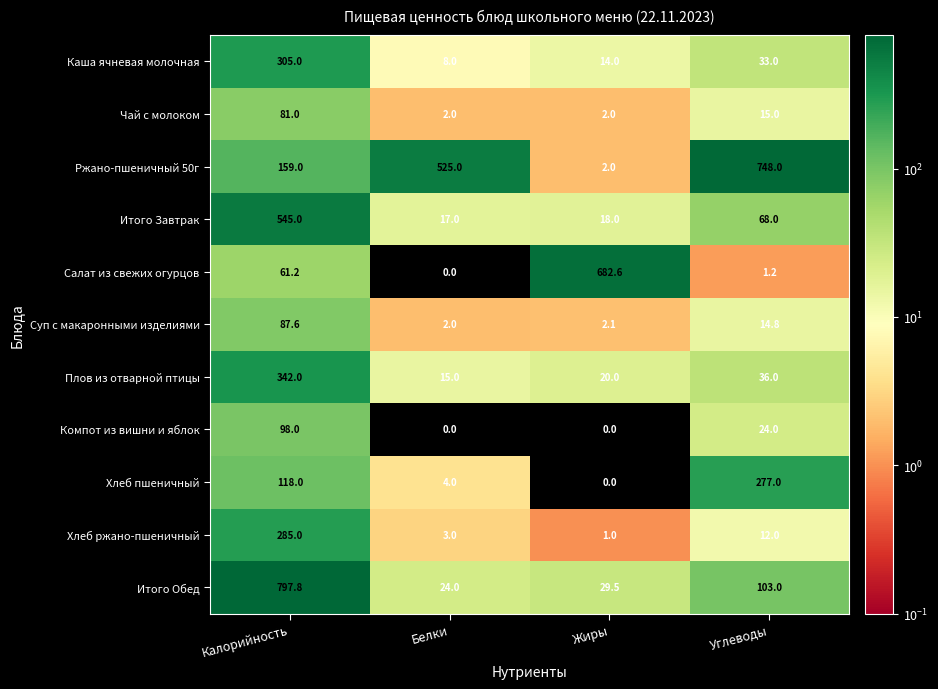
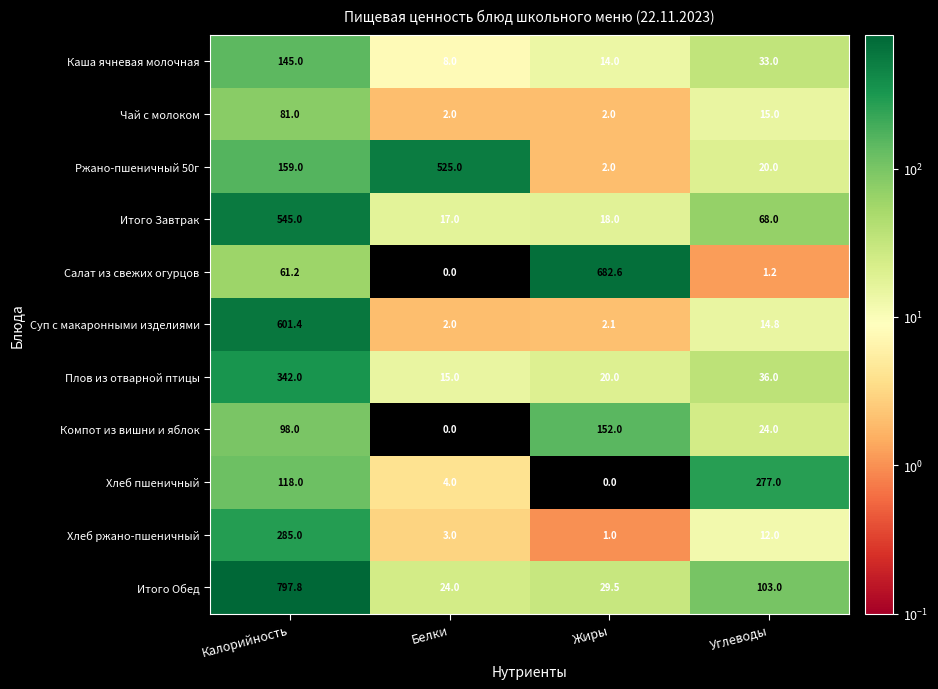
Каша ячневая молочная, Калорийность: 305.0 -> 145.0
Ржано-пшеничный 50г, Углеводы: 748.0 -> 20.0
Суп с макаронными изделиями, Калорийность: 87.6 -> 601.4
Компот из вишни и яблок, Жиры: 0.0 -> 152.0
